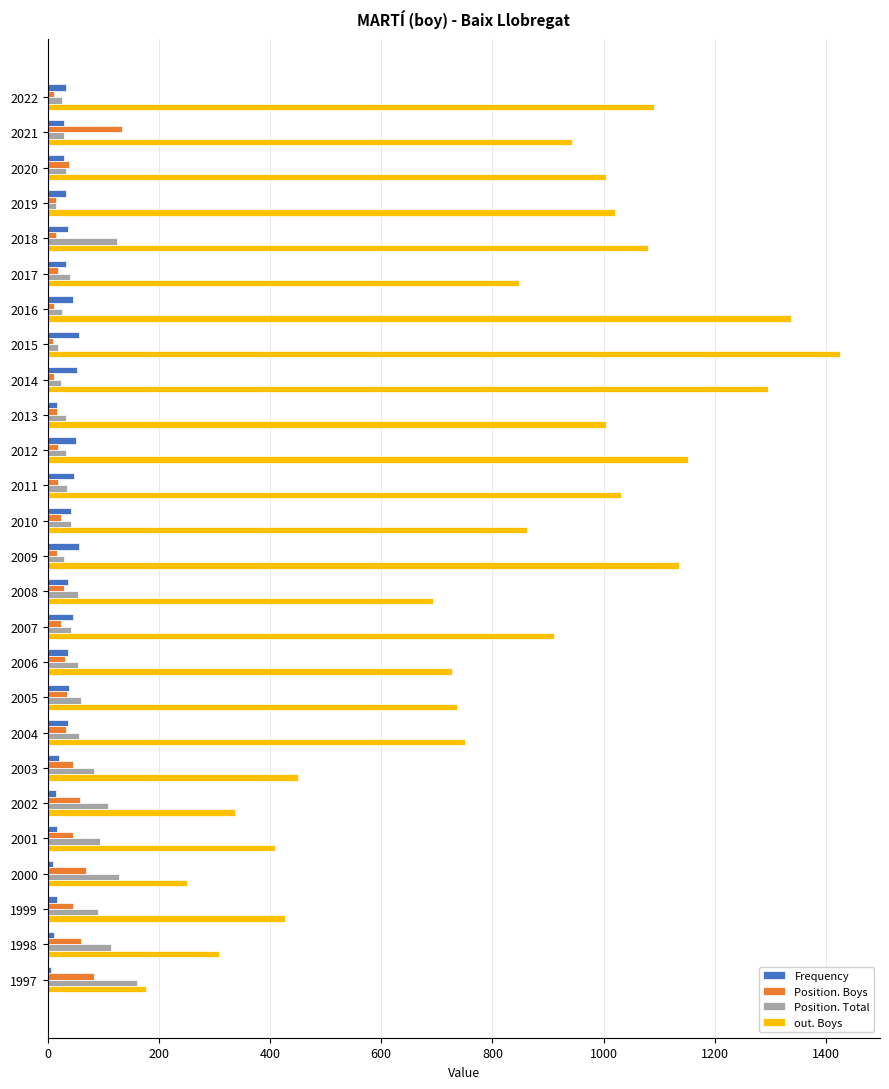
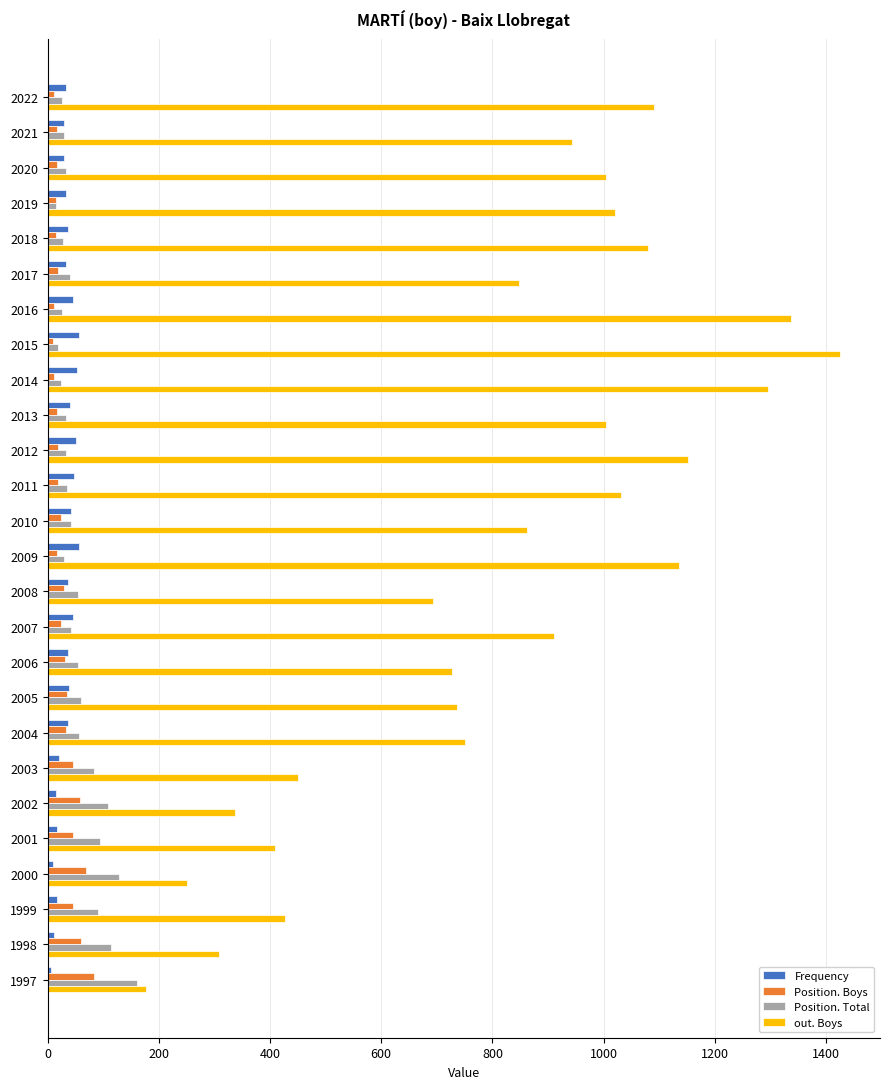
Position. Boys, 2021: 130 -> 20
Position. Boys, 2020: 40 -> 20
Position. Total, 2018: 130 -> 30
Frequency, 2013: 20 -> 40
